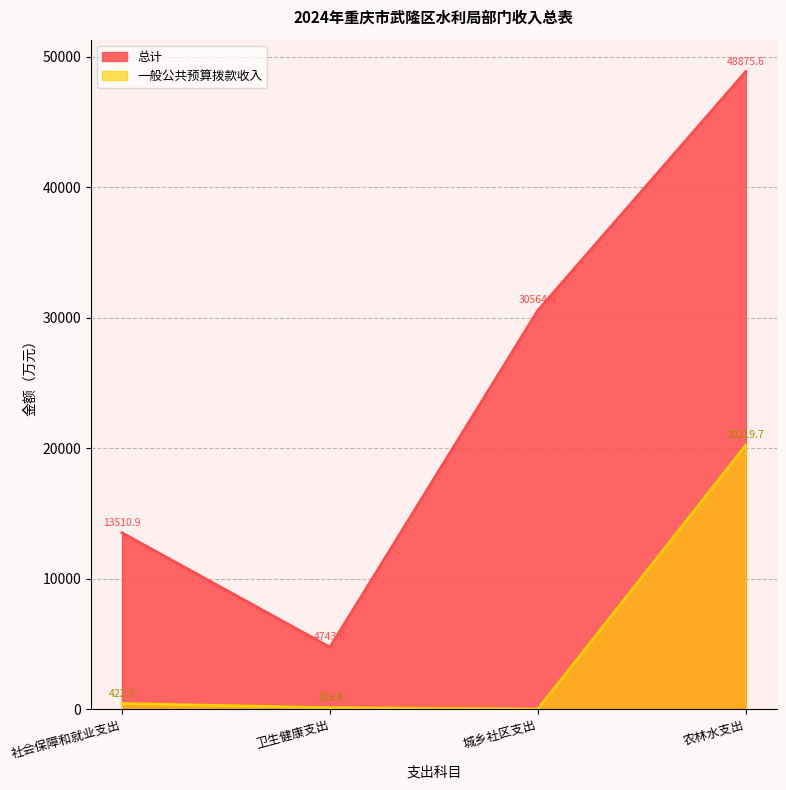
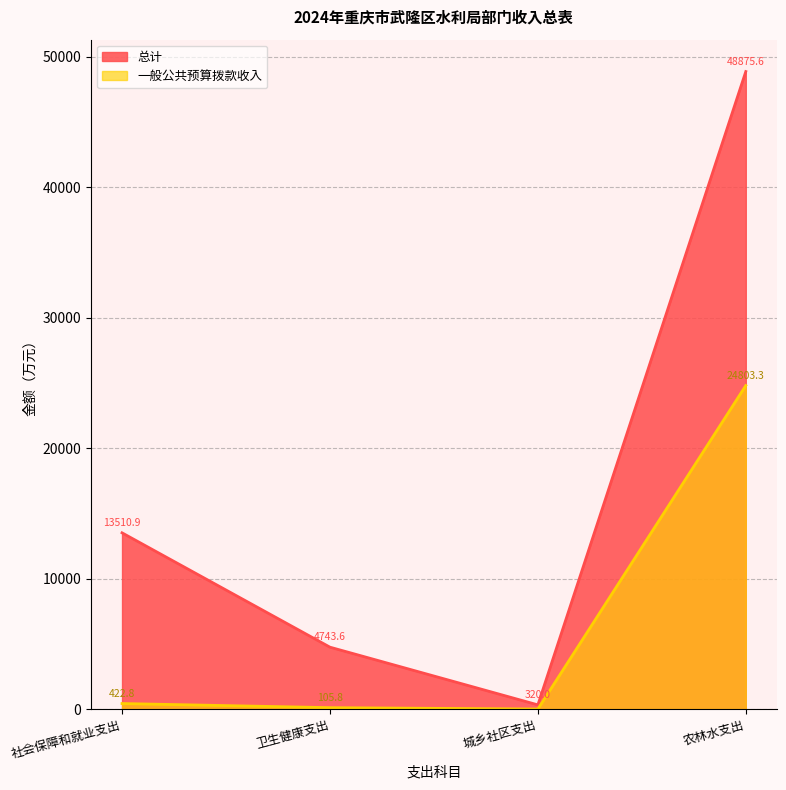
总计, 城乡社区支出: 30564.8 -> 320.0
一般公共预算拨款收入, 农林水支出: 20219.7 -> 24803.3
